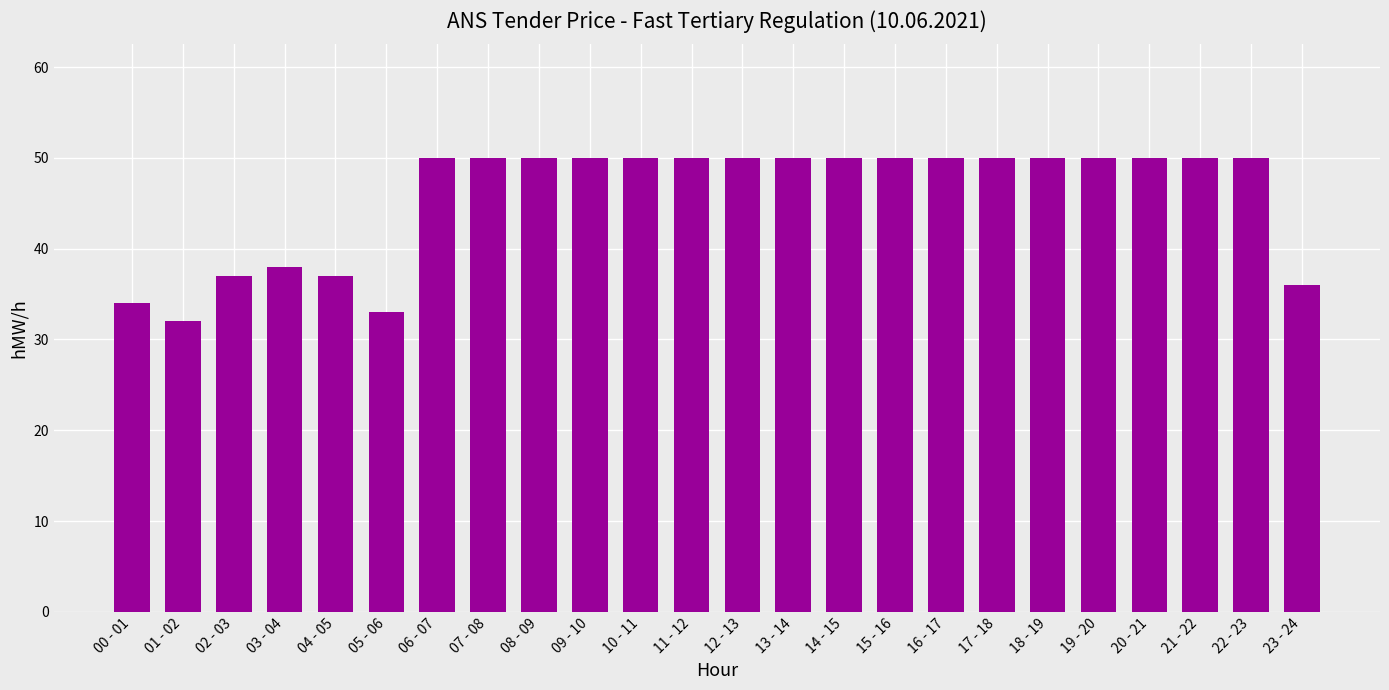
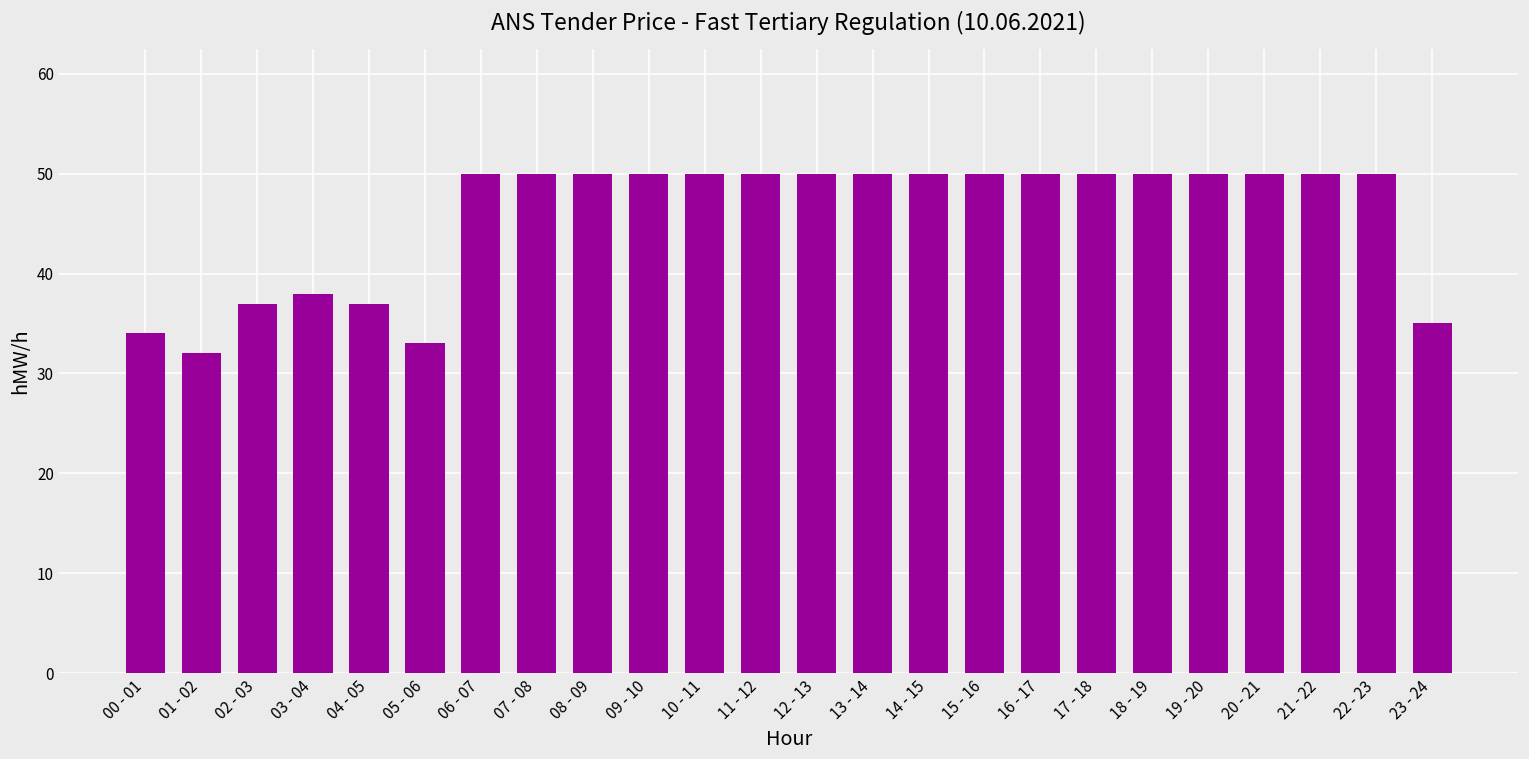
23 - 24: 36 -> 35
